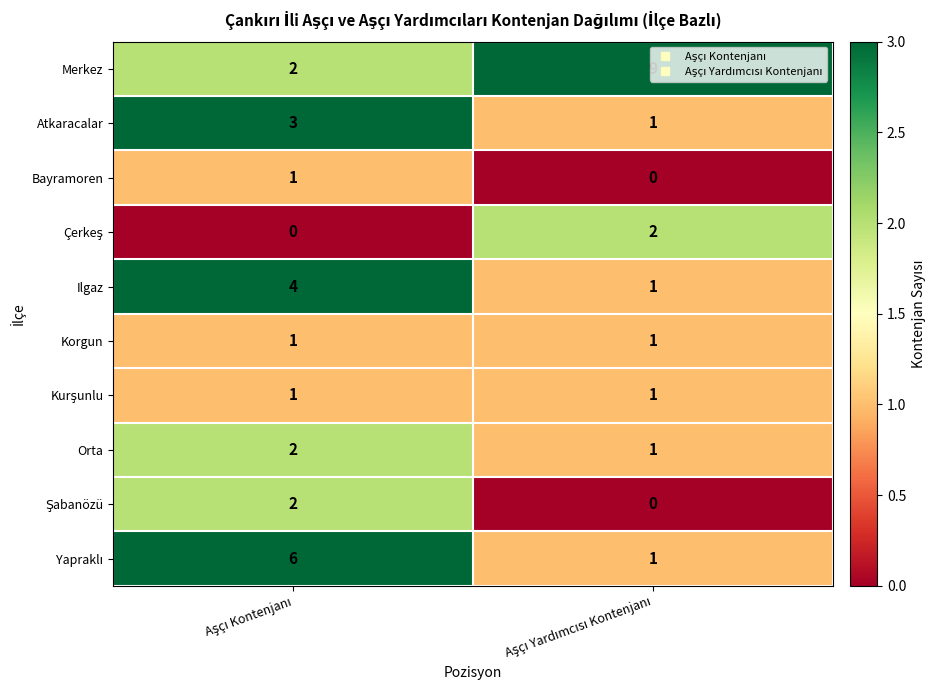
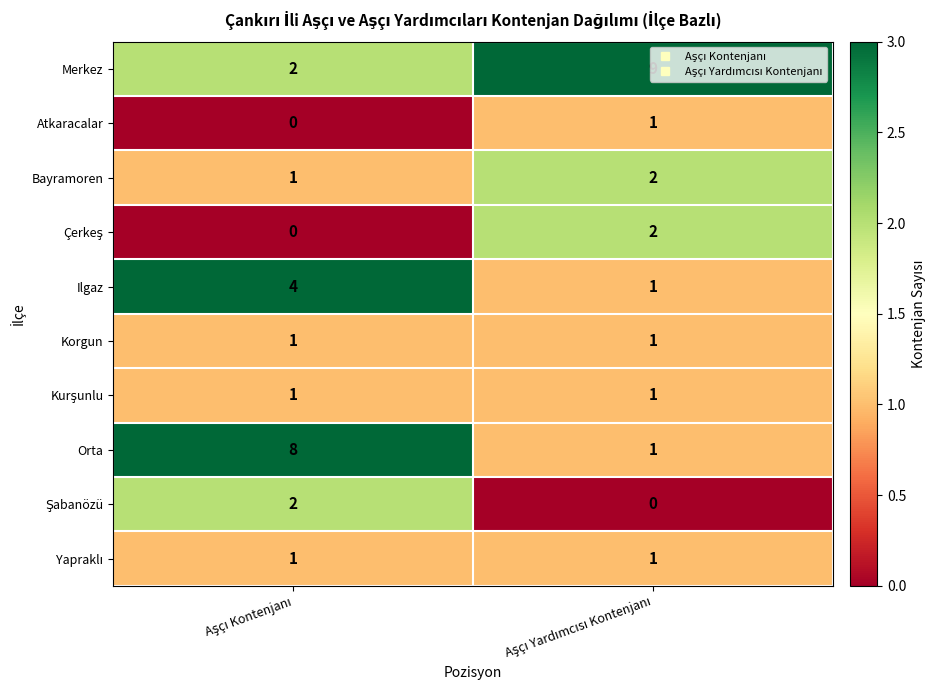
Atkaracalar, Aşçı Kontenjanı: 3 -> 0
Bayramoren, Aşçı Yardımcısı Kontenjanı: 0 -> 2
Orta, Aşçı Kontenjanı: 2 -> 8
Yapraklı, Aşçı Kontenjanı: 6 -> 1
